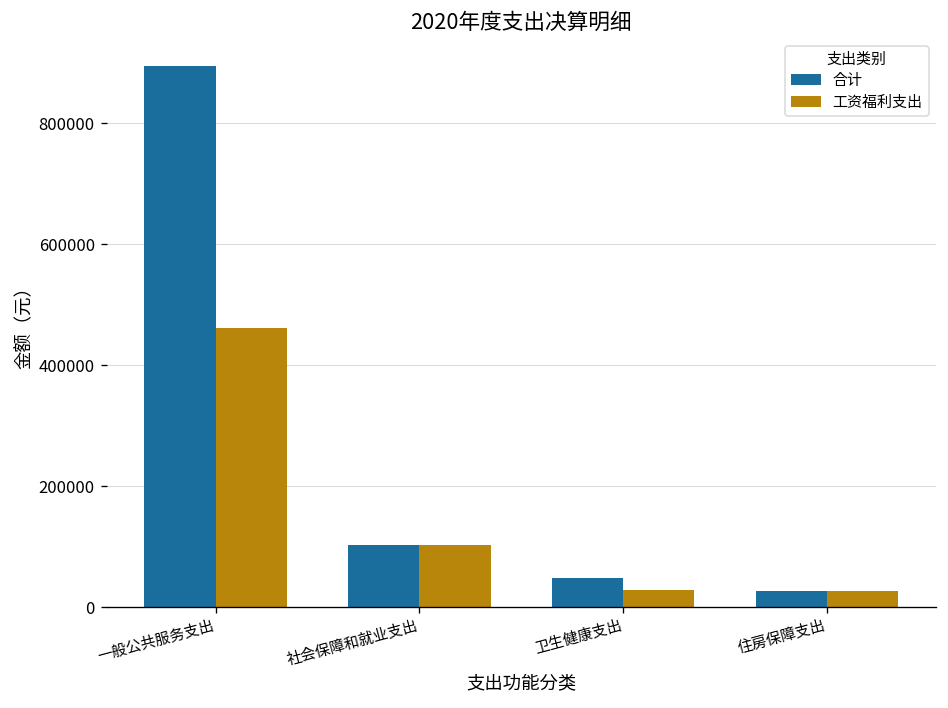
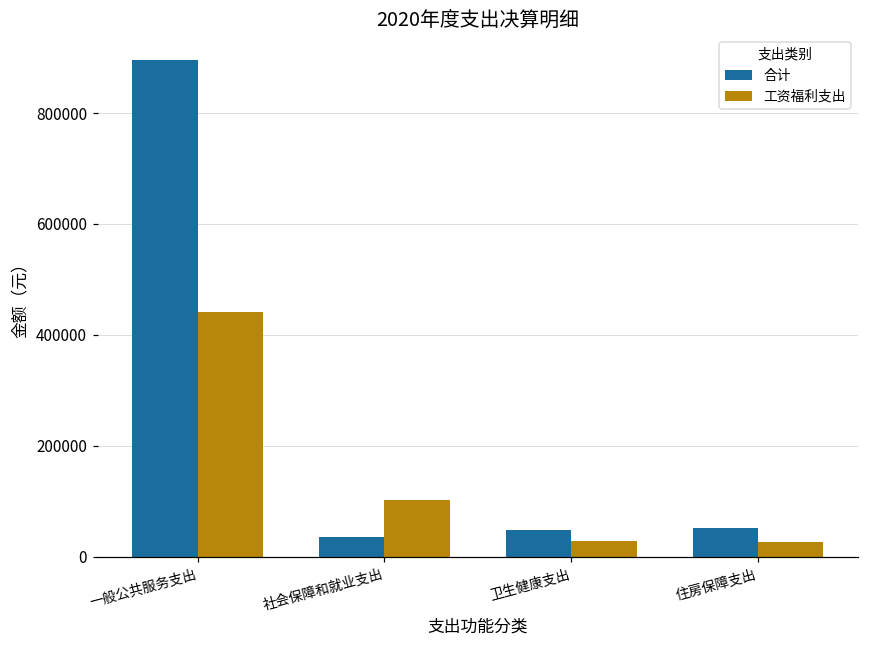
工资福利支出, 一般公共服务支出: 460000 -> 440000
合计, 社会保障和就业支出: 100000 -> 40000
合计, 住房保障支出: 30000 -> 50000
